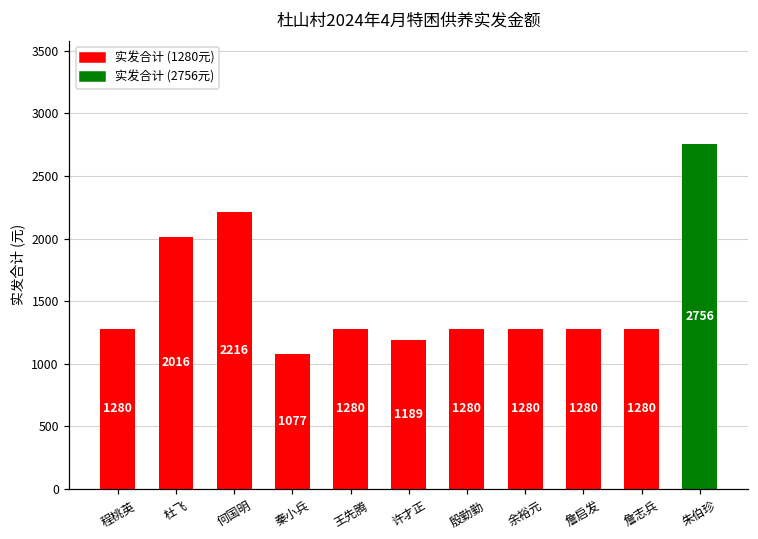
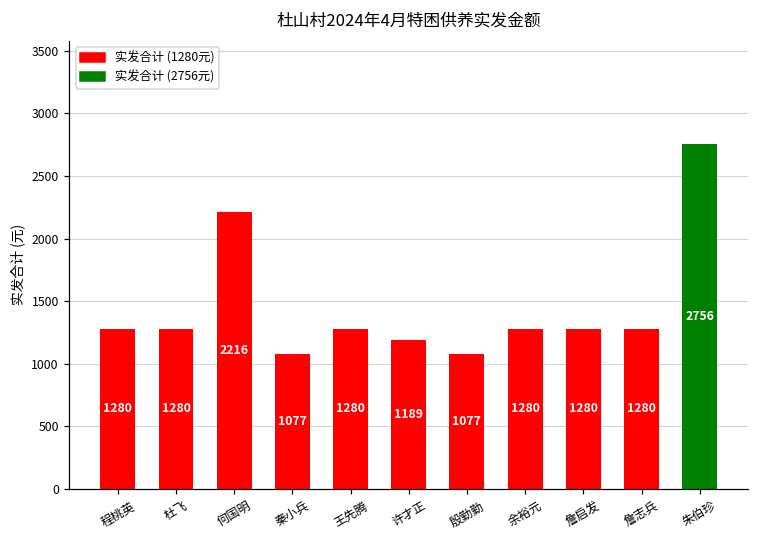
杜飞: 2016 -> 1280
殷勤勤: 1280 -> 1077
